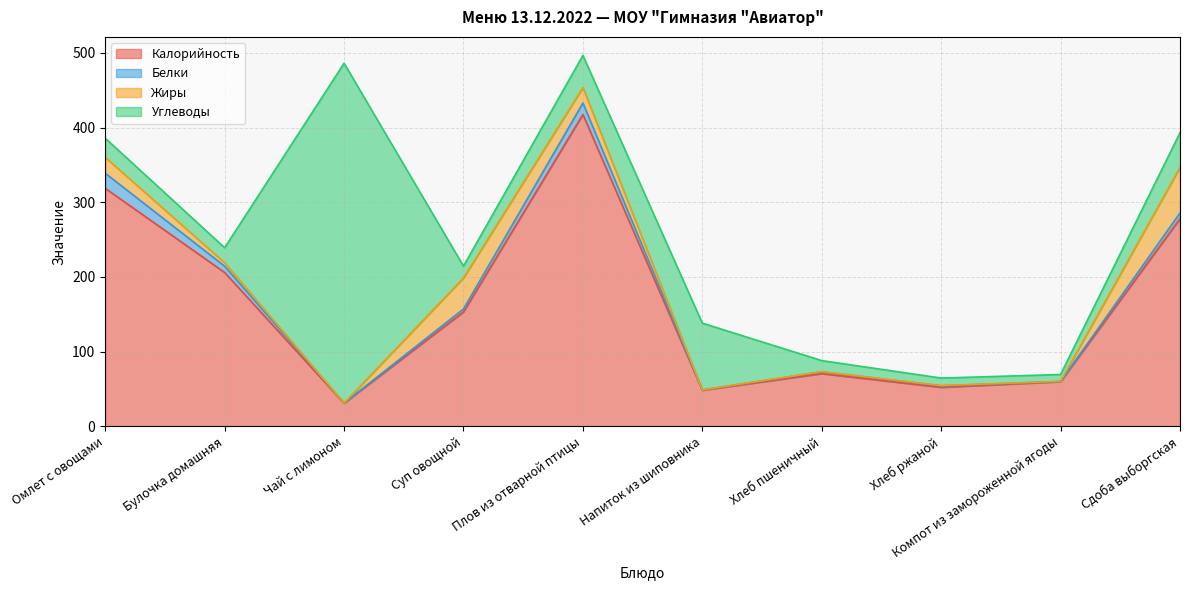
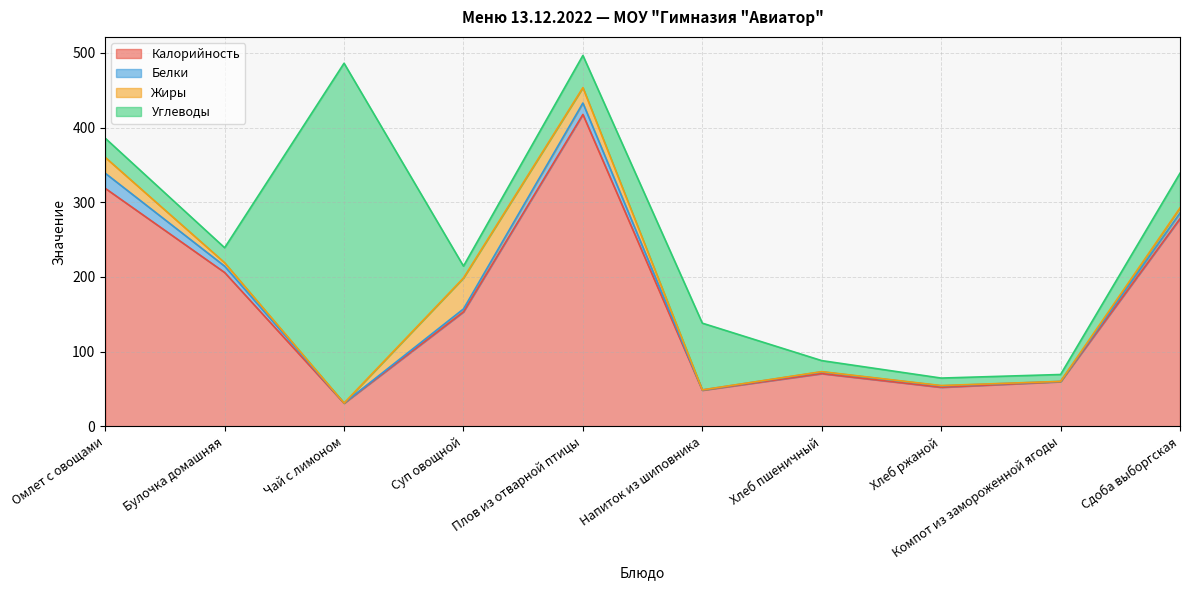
Жиры, Сдоба выборгская: 60 -> 10
